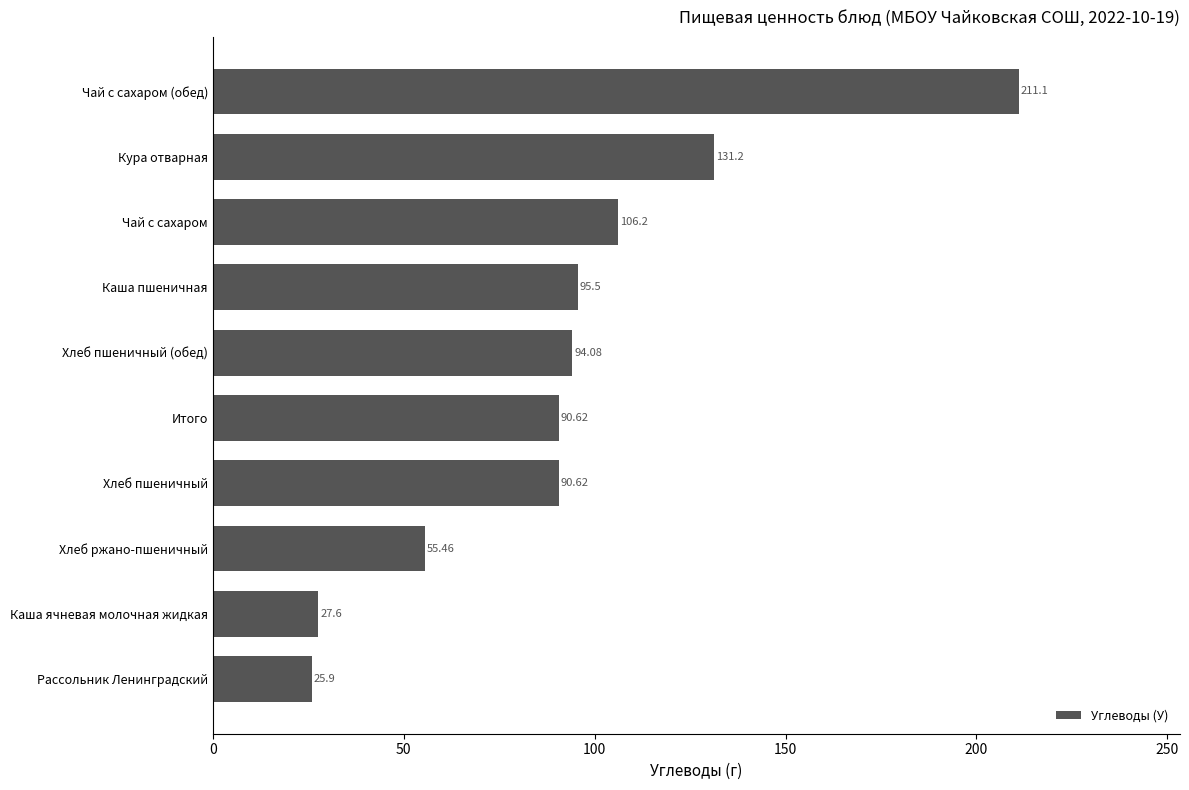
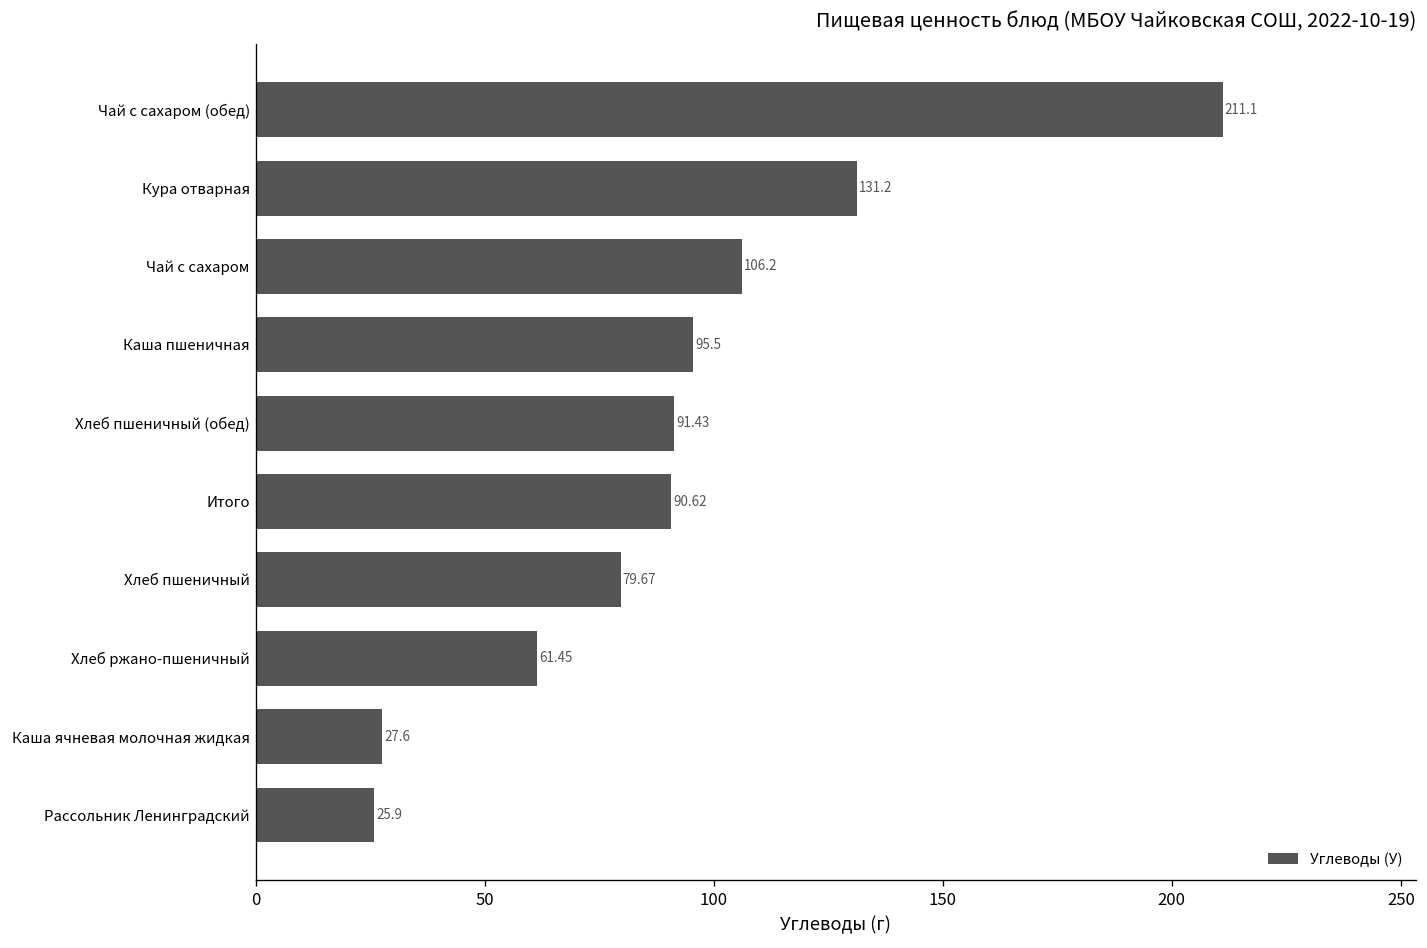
Хлеб пшеничный (обед): 94.08 -> 91.43
Хлеб пшеничный: 90.62 -> 79.67
Хлеб ржано-пшеничный: 55.46 -> 61.45
